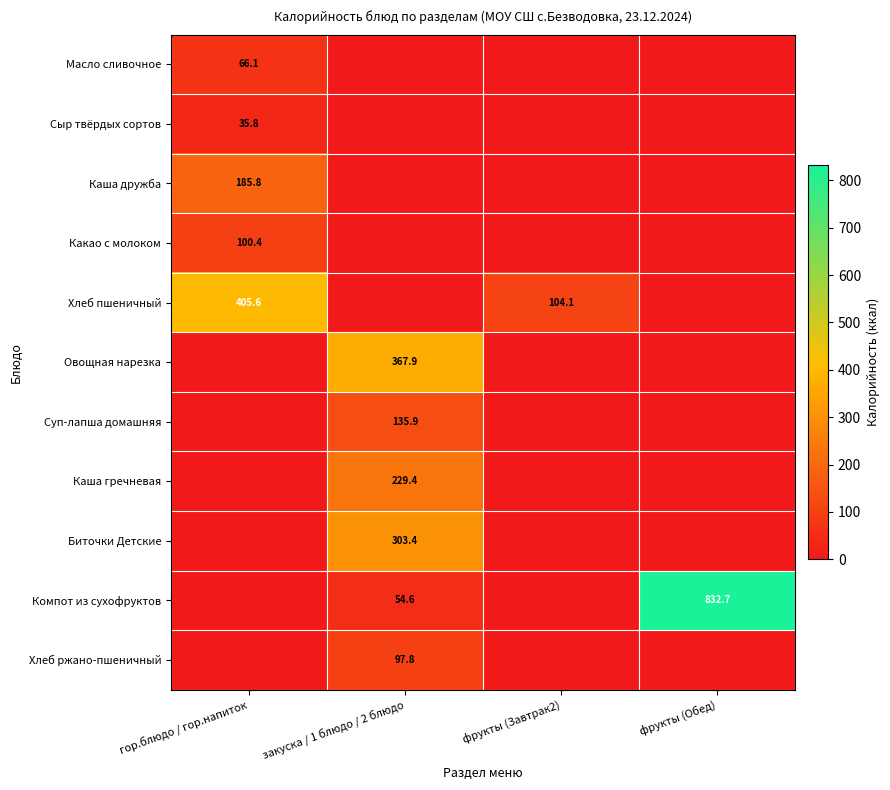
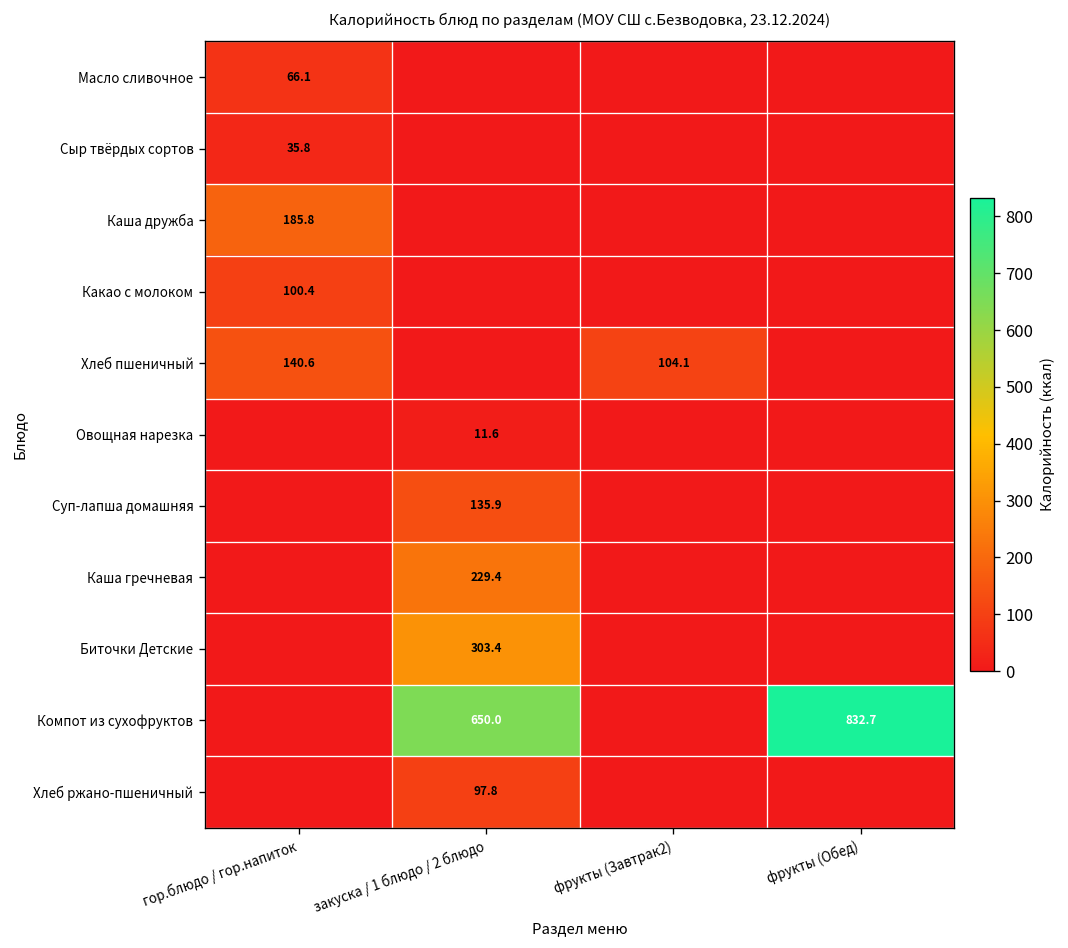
Хлеб пшеничный, гор.блюдо / гор.напиток: 405.6 -> 140.6
Овощная нарезка, закуска / 1 блюдо / 2 блюдо: 367.9 -> 11.6
Компот из сухофруктов, закуска / 1 блюдо / 2 блюдо: 54.6 -> 650.0
